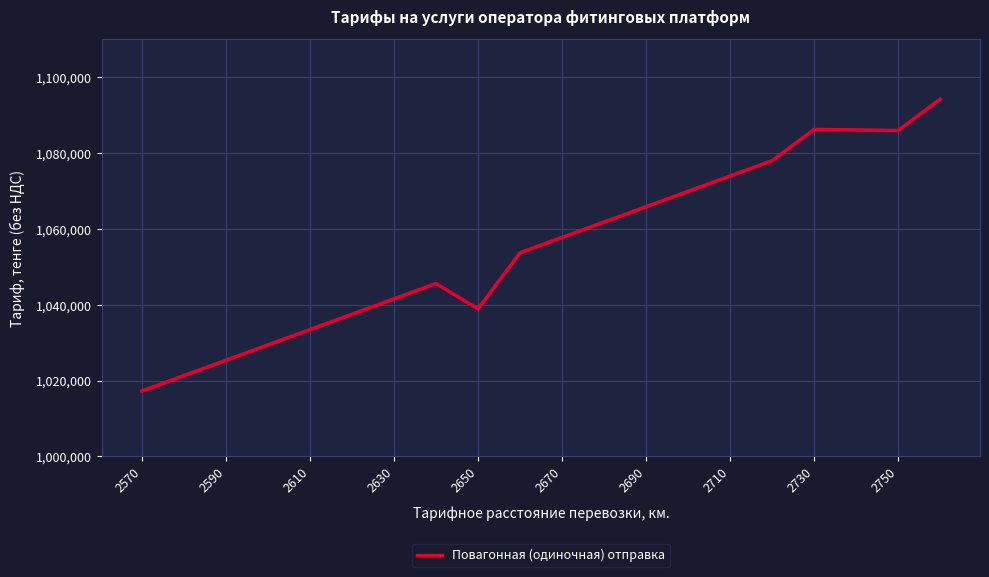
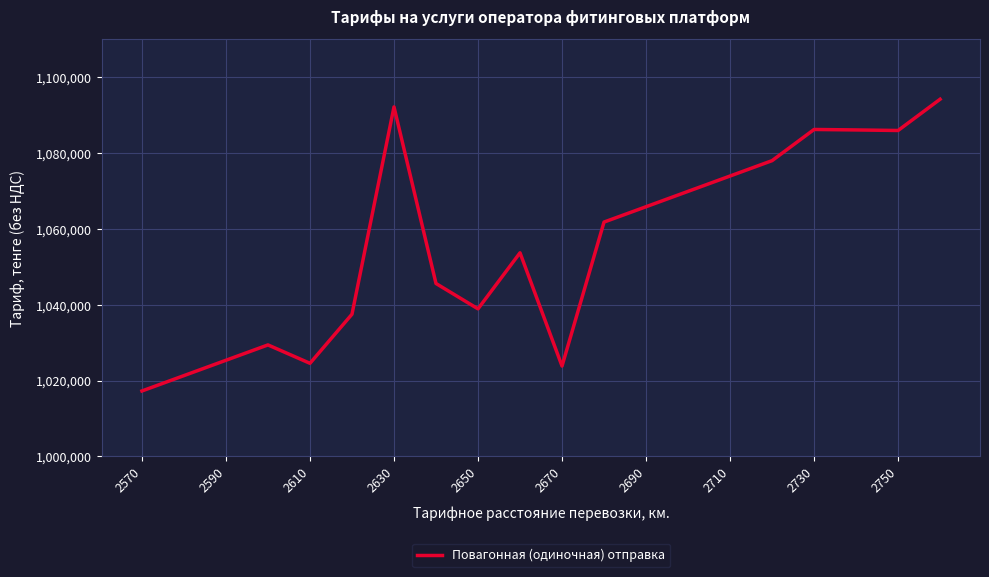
2610: 1,033,000 -> 1,025,000
2630: 1,042,000 -> 1,092,000
2670: 1,058,000 -> 1,024,000
